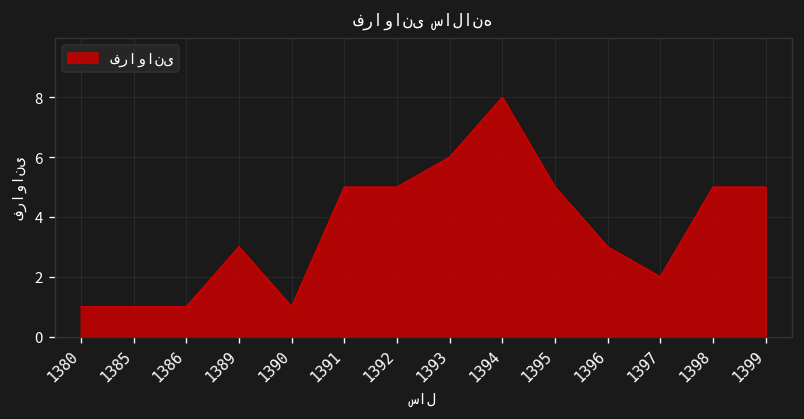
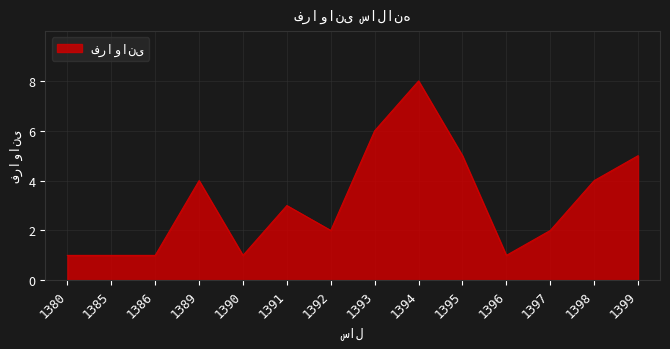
1389: 3 -> 4
1391: 5 -> 3
1392: 5 -> 2
1396: 3 -> 1
1398: 5 -> 4
